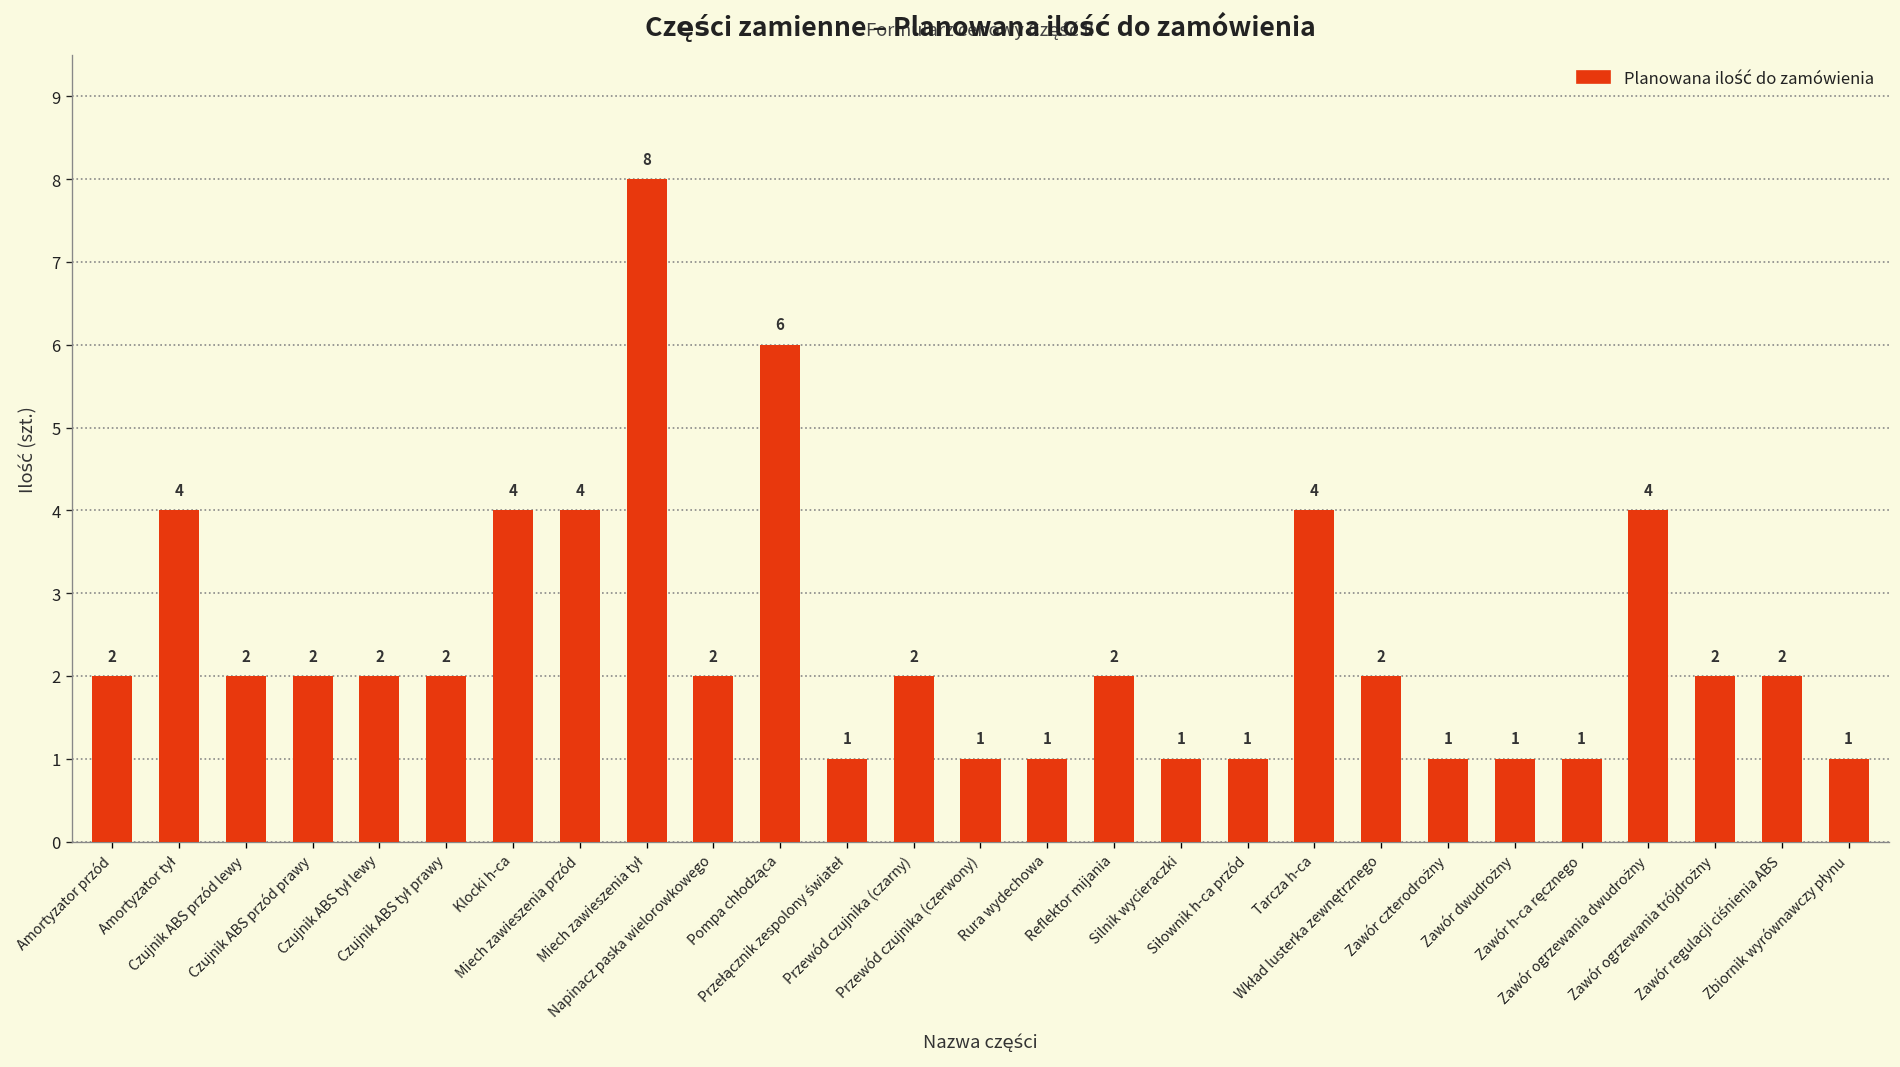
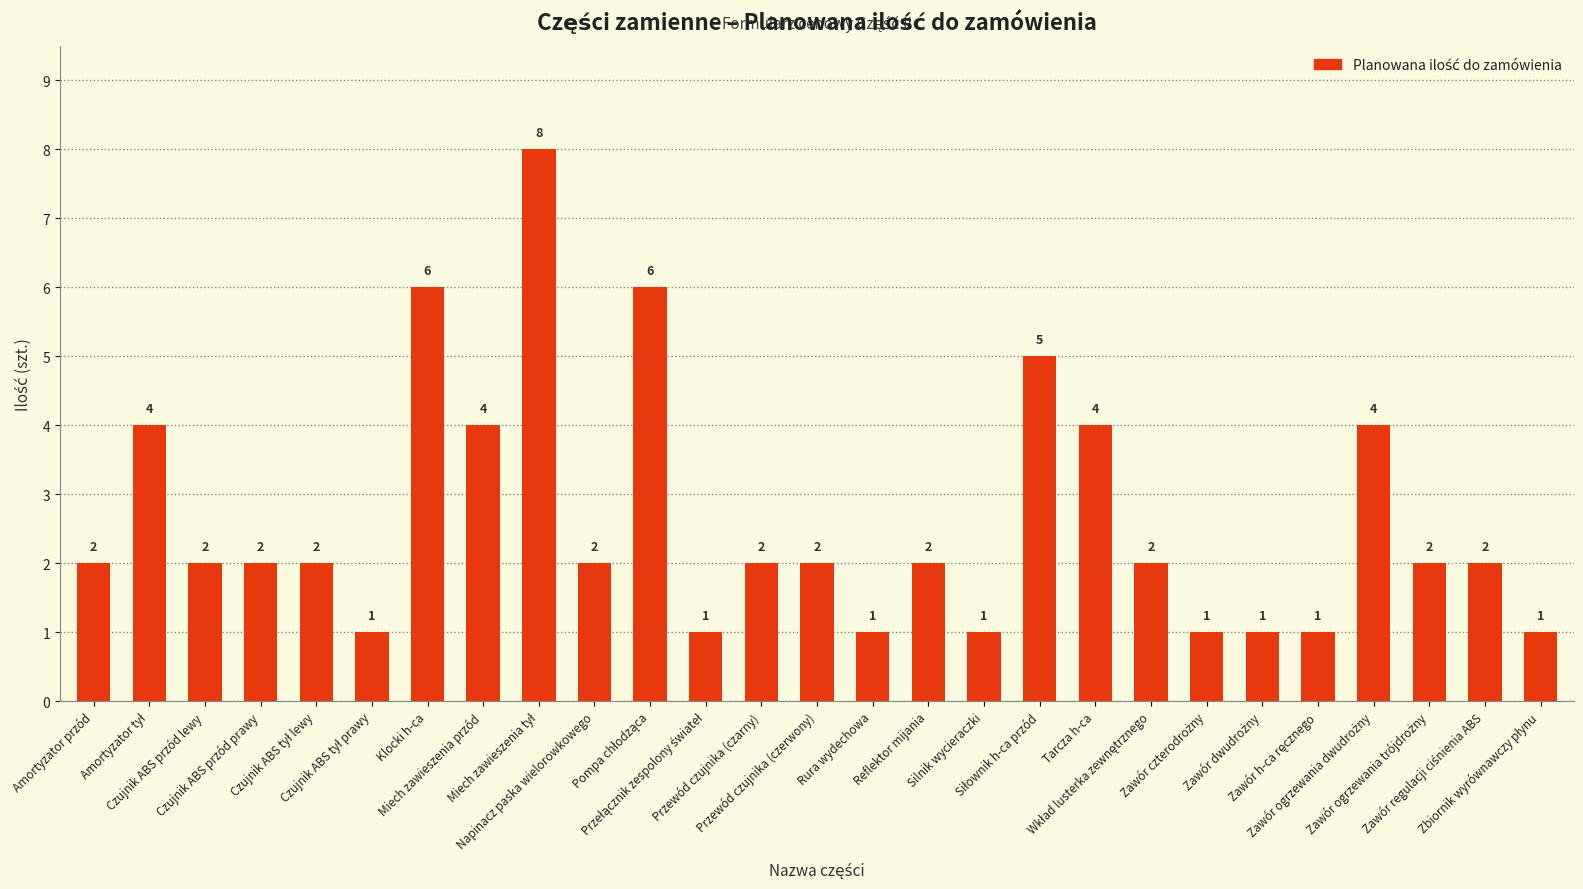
Czujnik ABS tył prawy: 2 -> 1
Klocki h-ca: 4 -> 6
Przewód czujnika (czerwony): 1 -> 2
Siłownik h-ca przód: 1 -> 5
